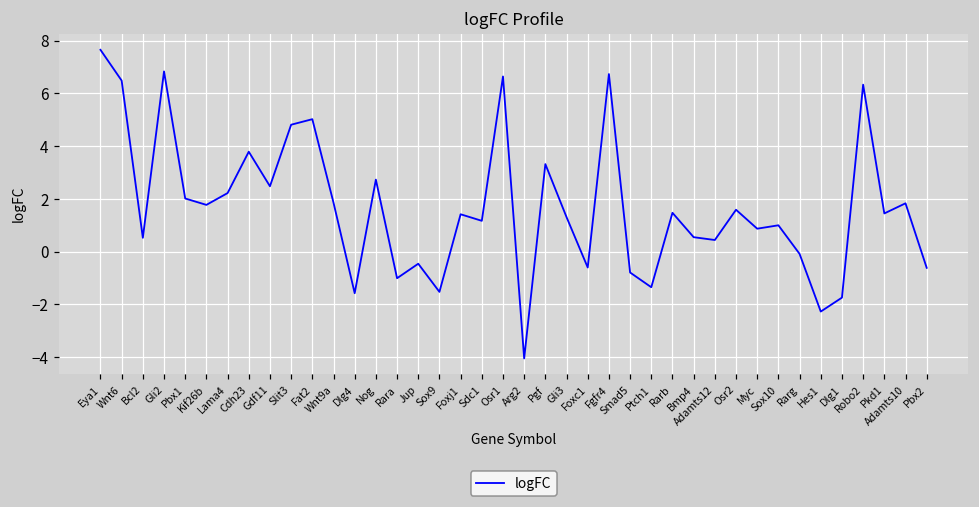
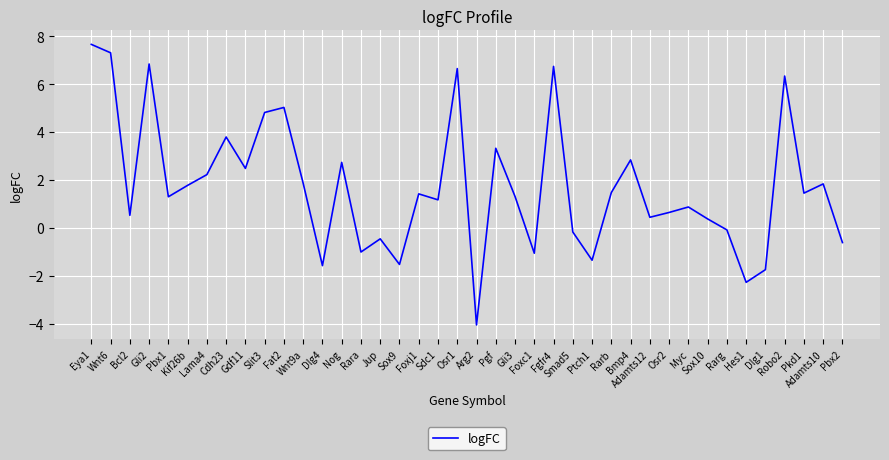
Wnt6: 6.5 -> 7.3
Pbx1: 2.0 -> 1.3
Foxc1: -0.6 -> -1.1
Smad5: -0.8 -> -0.2
Bmp4: 0.5 -> 2.8
Osr2: 1.6 -> 0.6
Sox10: 1.0 -> 0.4
